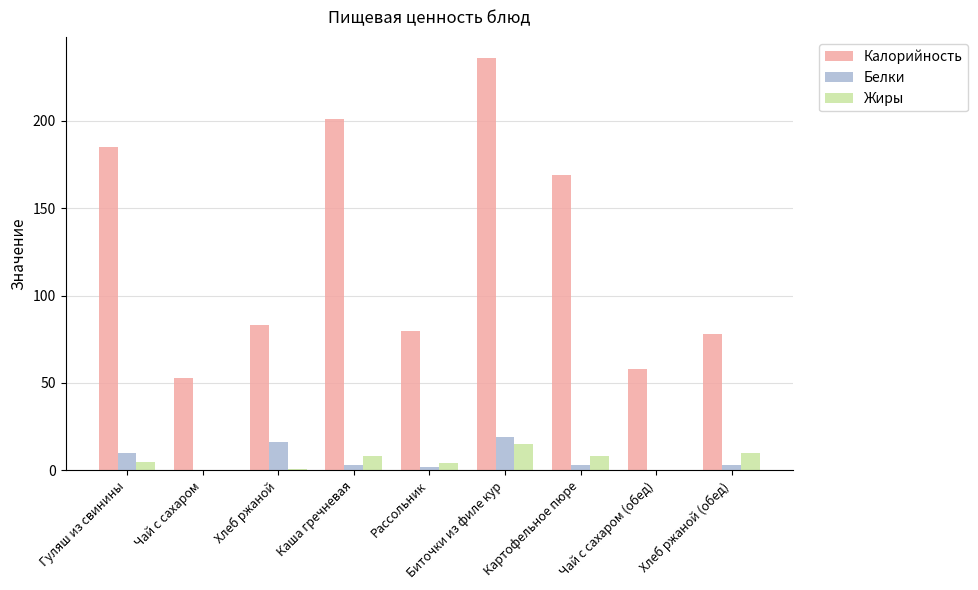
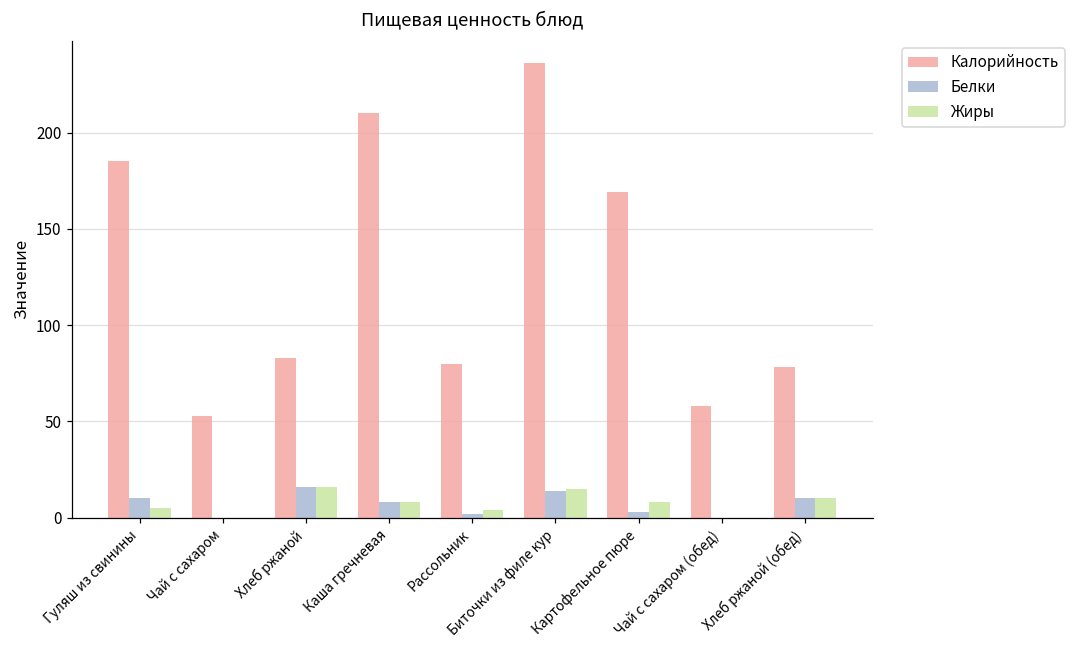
Жиры, Хлеб ржаной: 1 -> 16
Калорийность, Каша гречневая: 201 -> 210
Белки, Каша гречневая: 3 -> 8
Белки, Биточки из филе кур: 19 -> 14
Белки, Хлеб ржаной (обед): 3 -> 10
